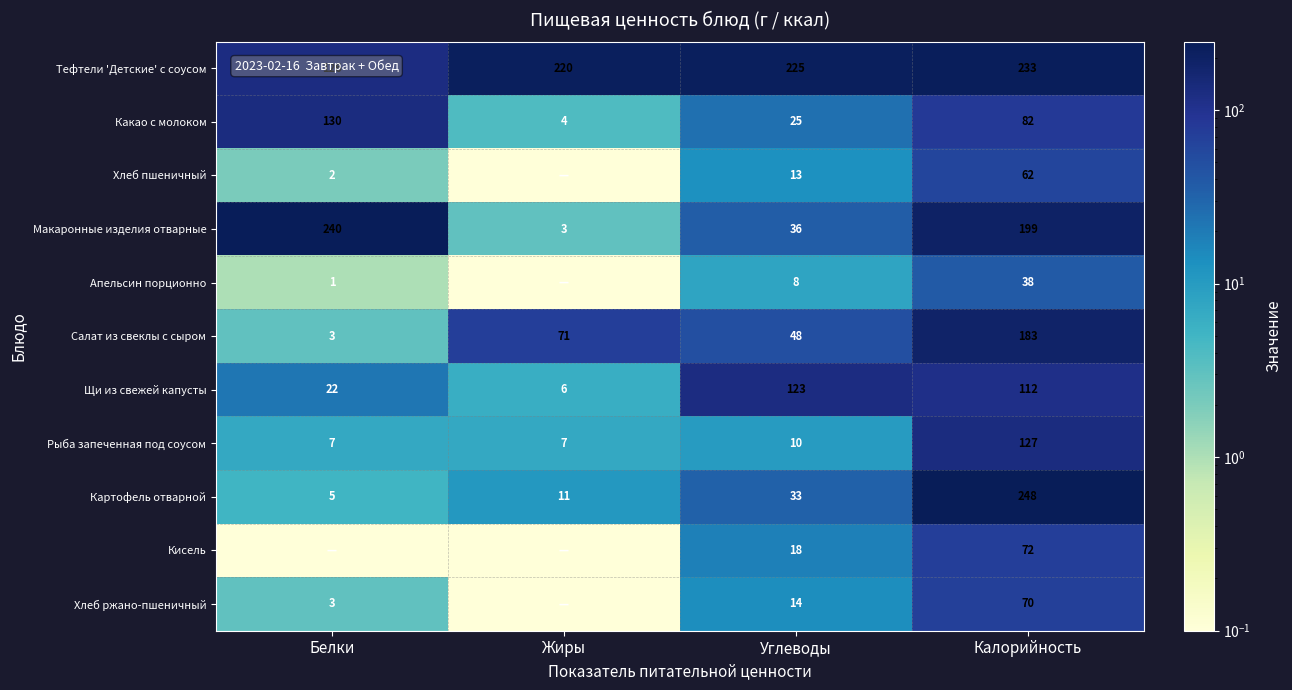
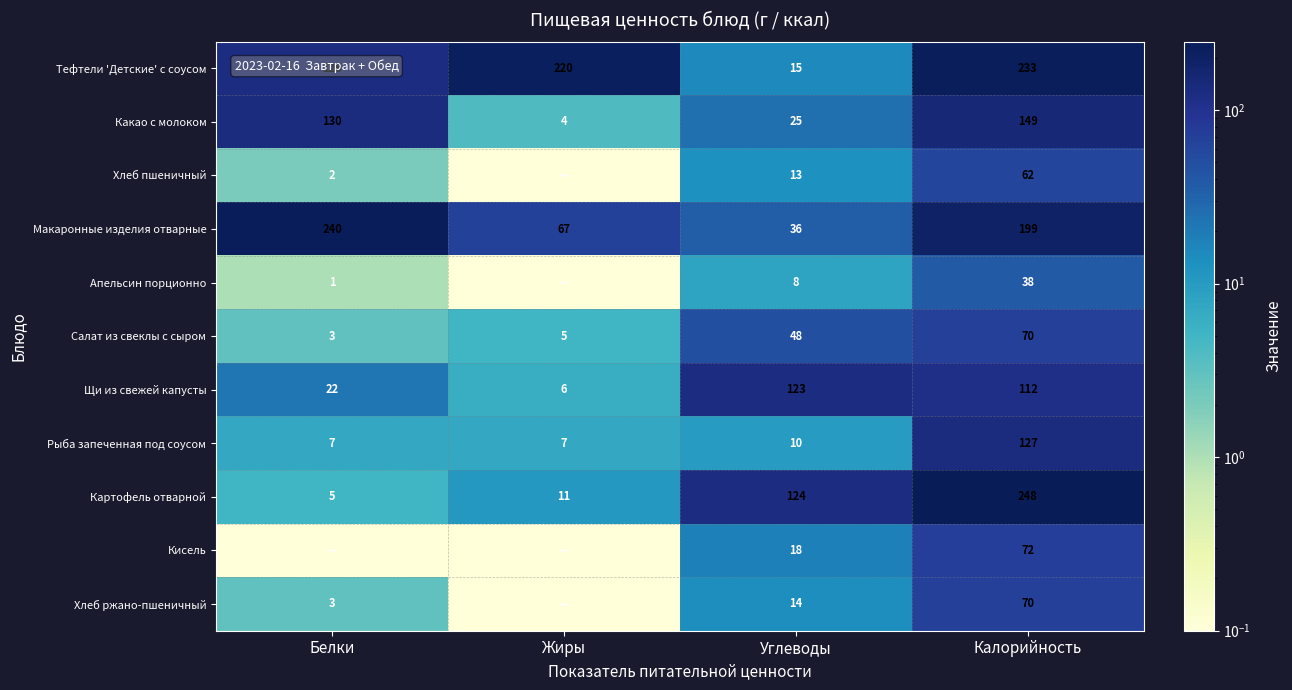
Тефтели 'Детские' с соусом, Углеводы: 225 -> 15
Какао с молоком, Калорийность: 82 -> 149
Макаронные изделия отварные, Жиры: 3 -> 67
Салат из свеклы с сыром, Жиры: 71 -> 5
Салат из свеклы с сыром, Калорийность: 183 -> 70
Картофель отварной, Углеводы: 33 -> 124
